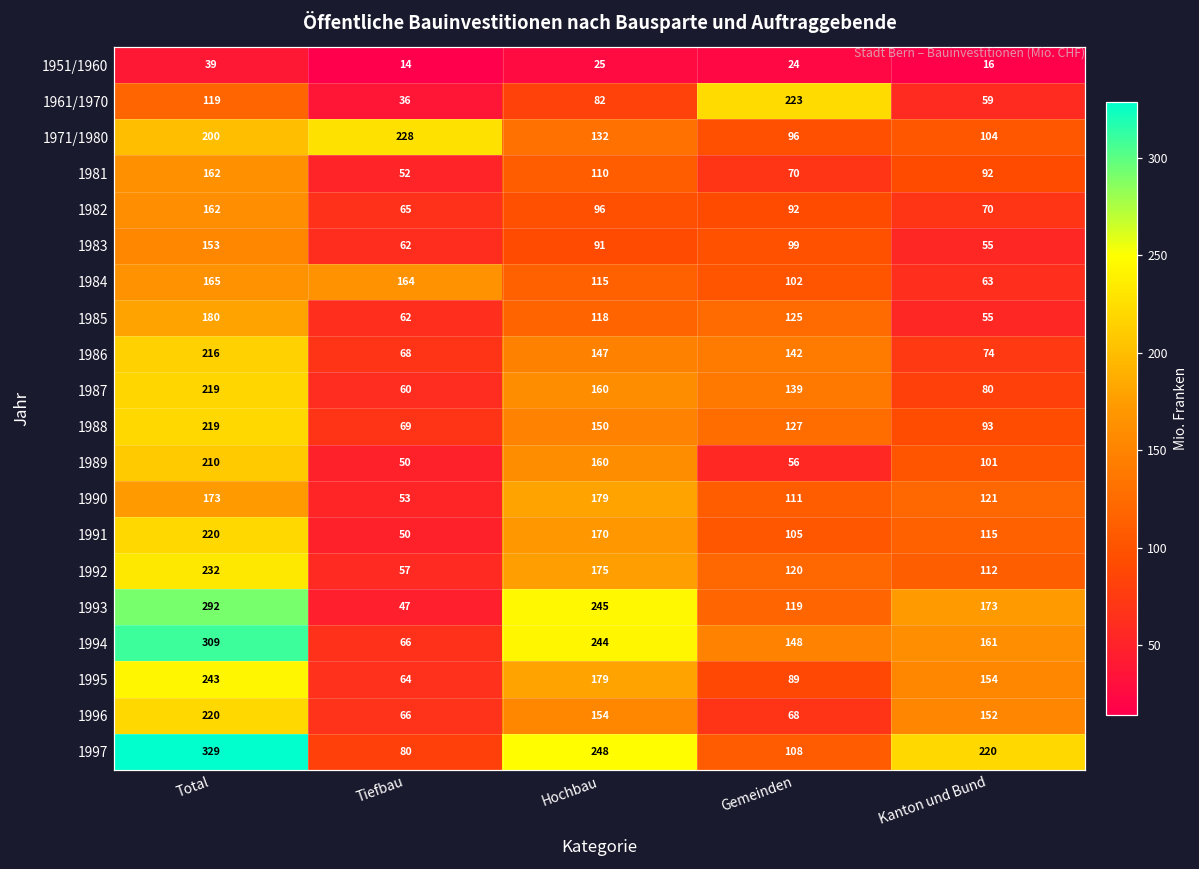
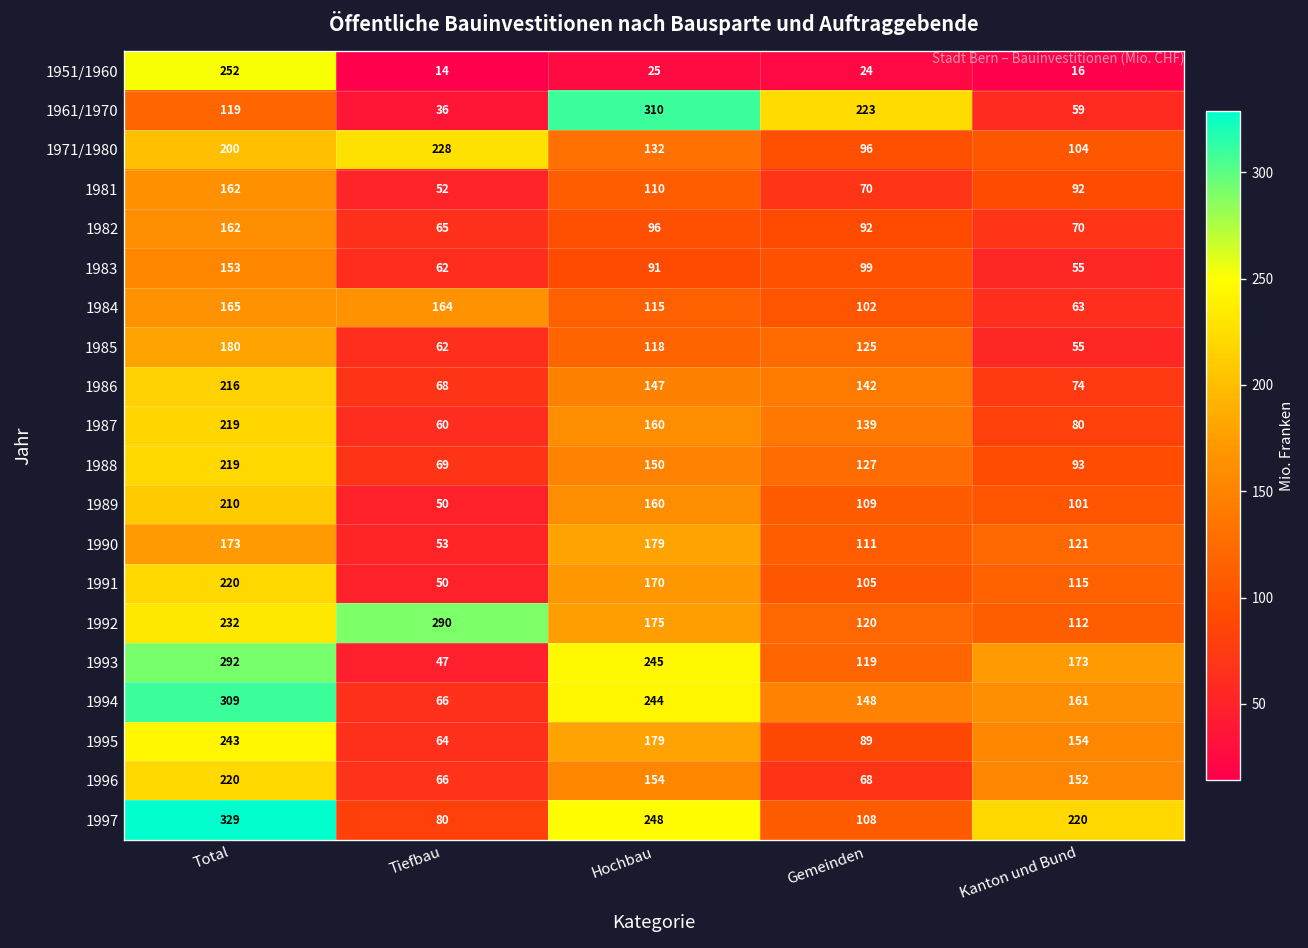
1951/1960, Total: 39 -> 252
1961/1970, Hochbau: 82 -> 310
1989, Gemeinden: 56 -> 109
1992, Tiefbau: 57 -> 290
